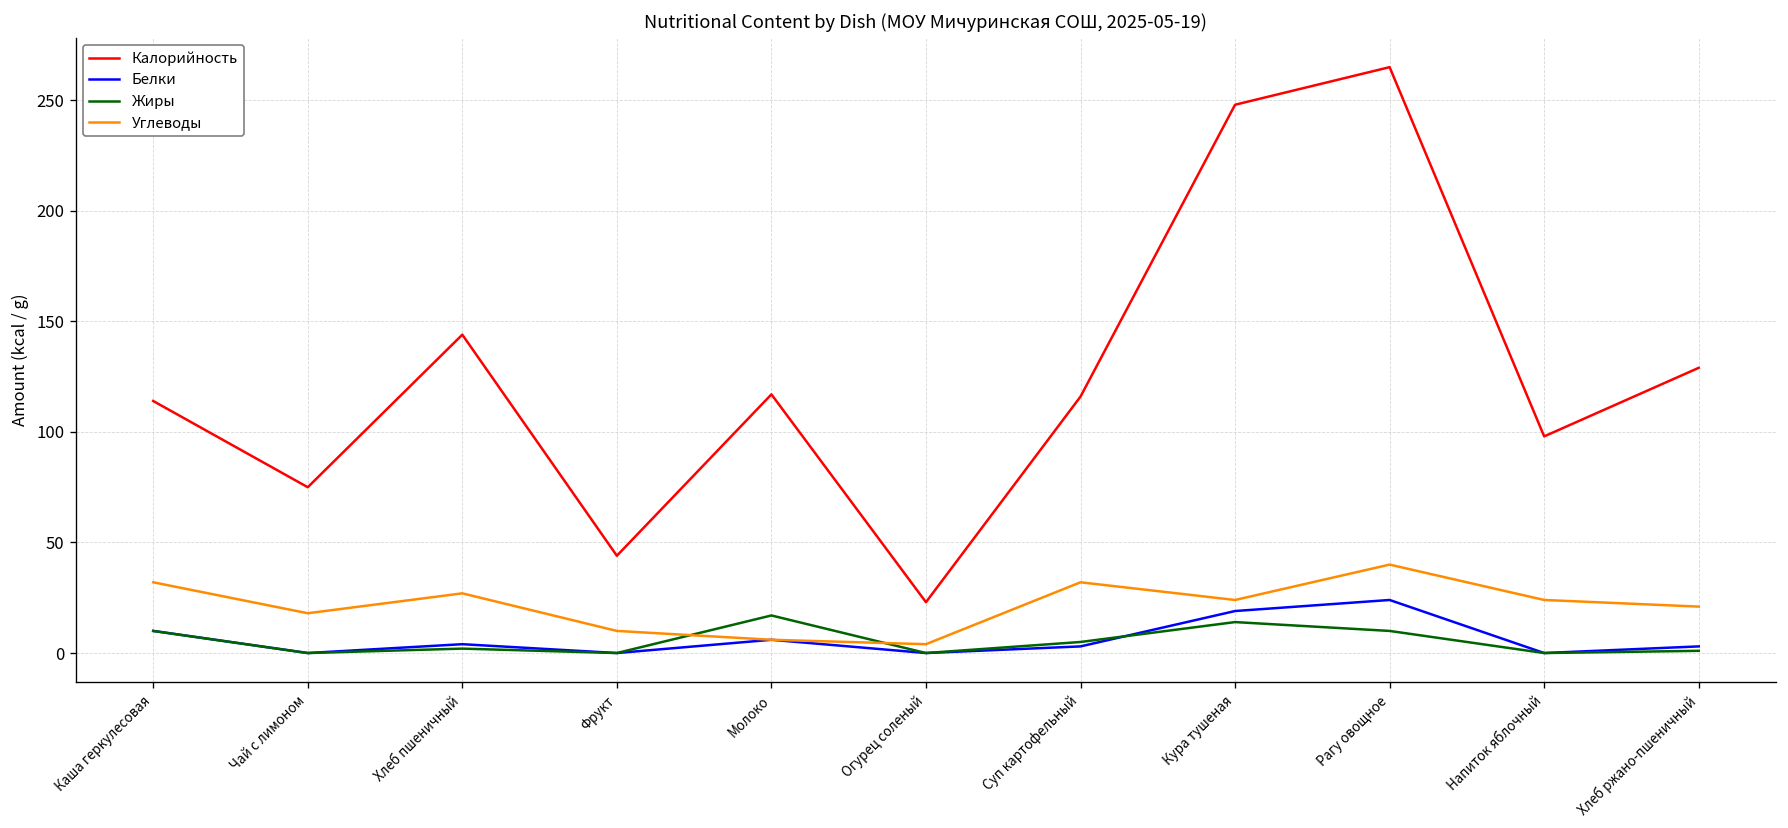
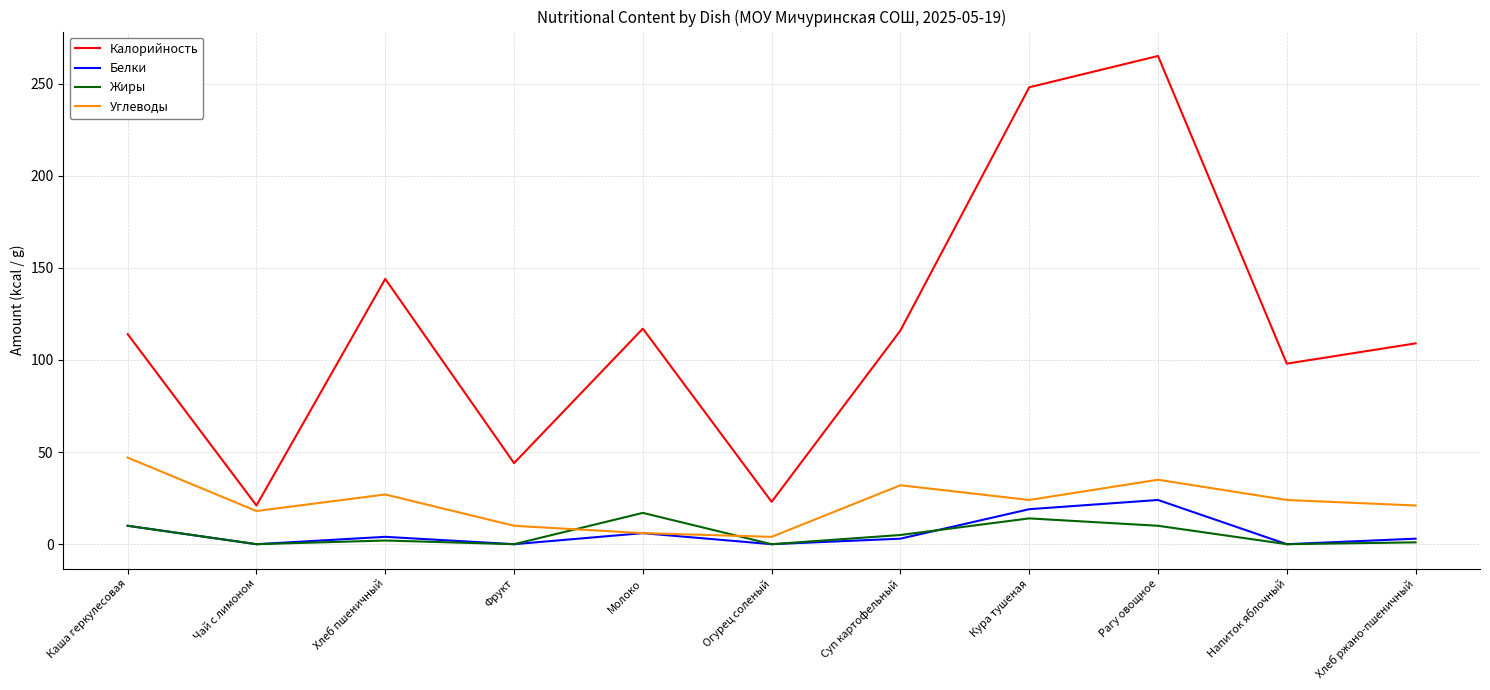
Углеводы, Каша геркулесовая: 32 -> 47
Калорийность, Чай с лимоном: 75 -> 21
Углеводы, Рагу овощное: 40 -> 35
Калорийность, Хлеб ржано-пшеничный: 129 -> 109
